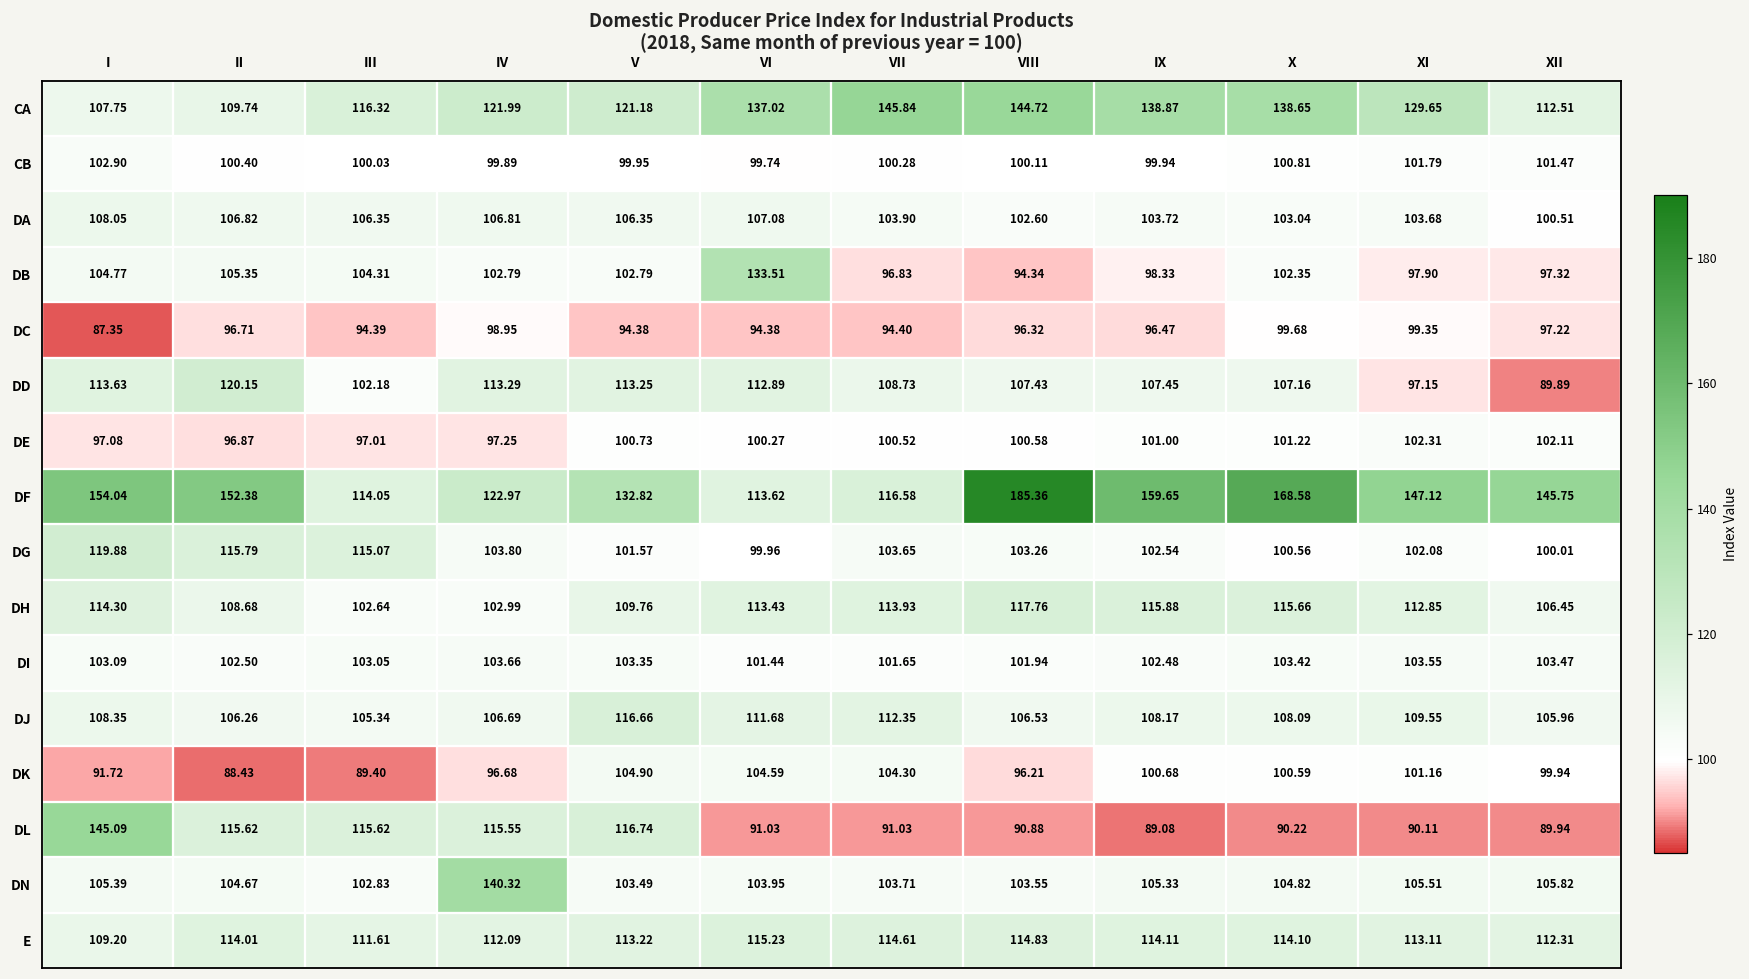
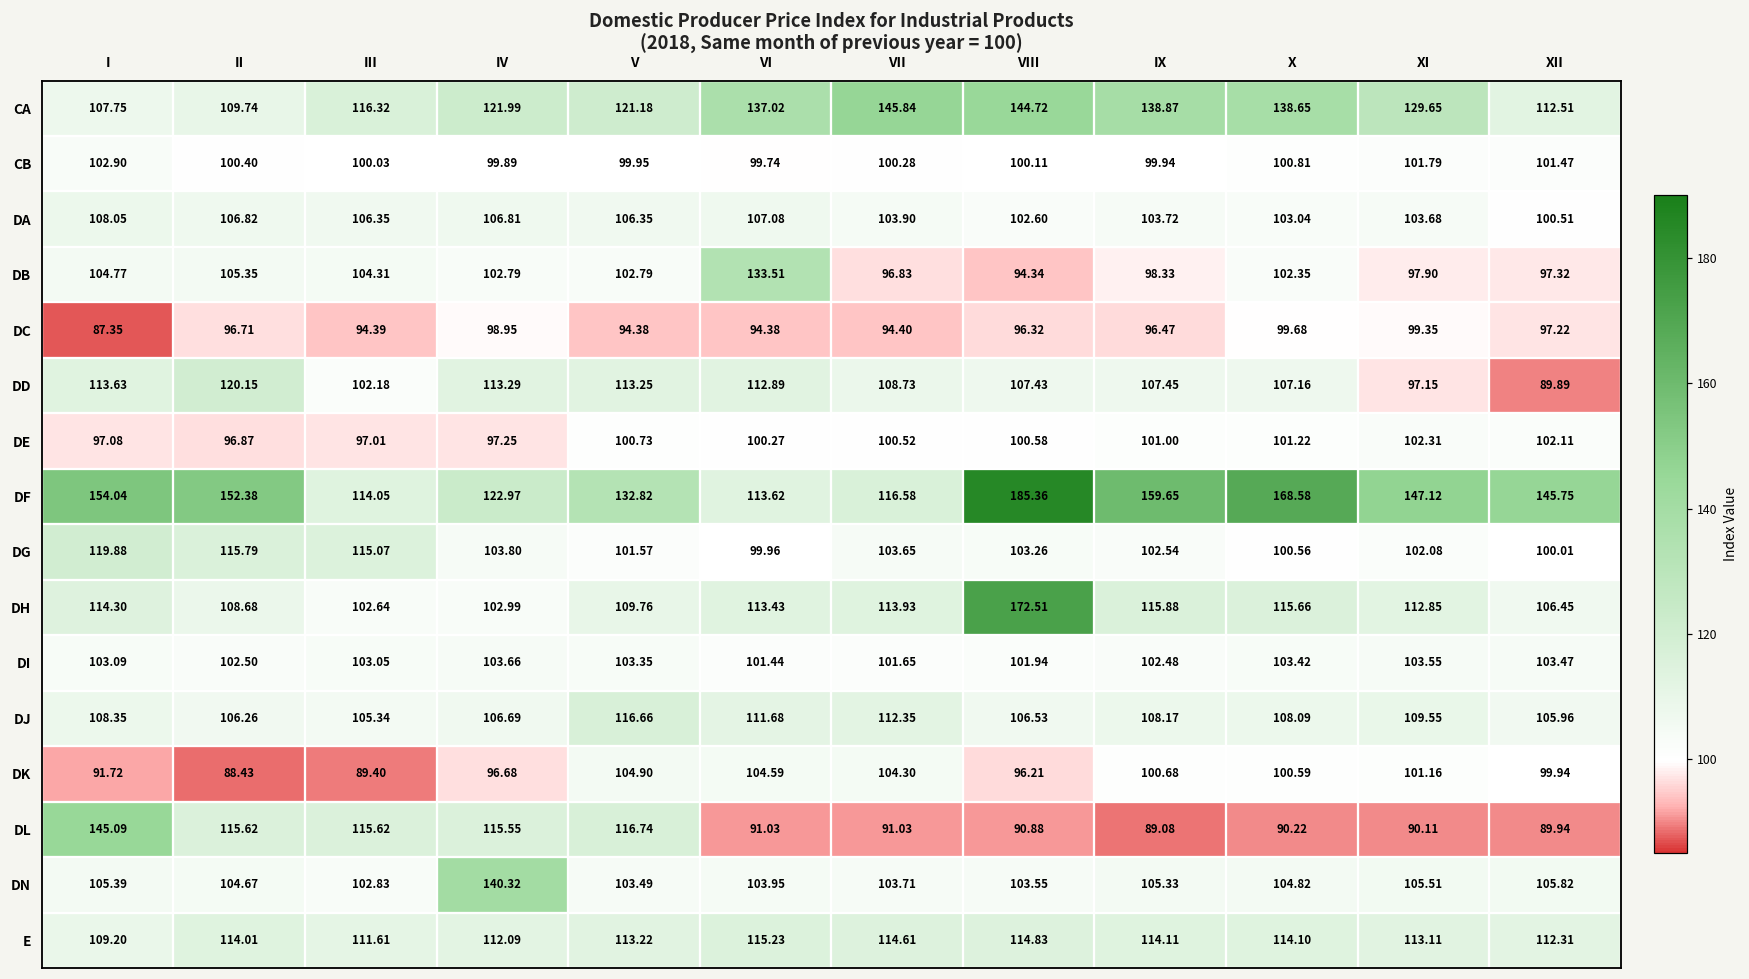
DH, VIII: 117.76 -> 172.51
